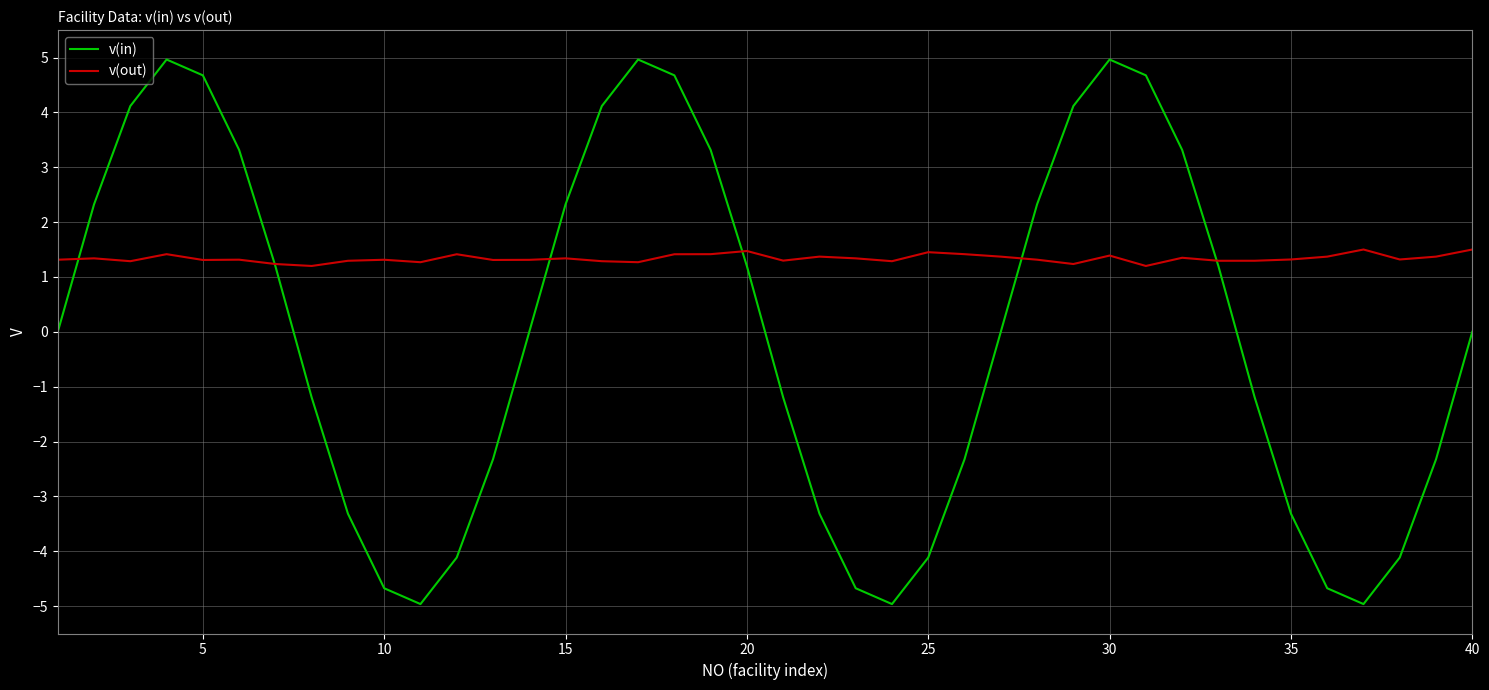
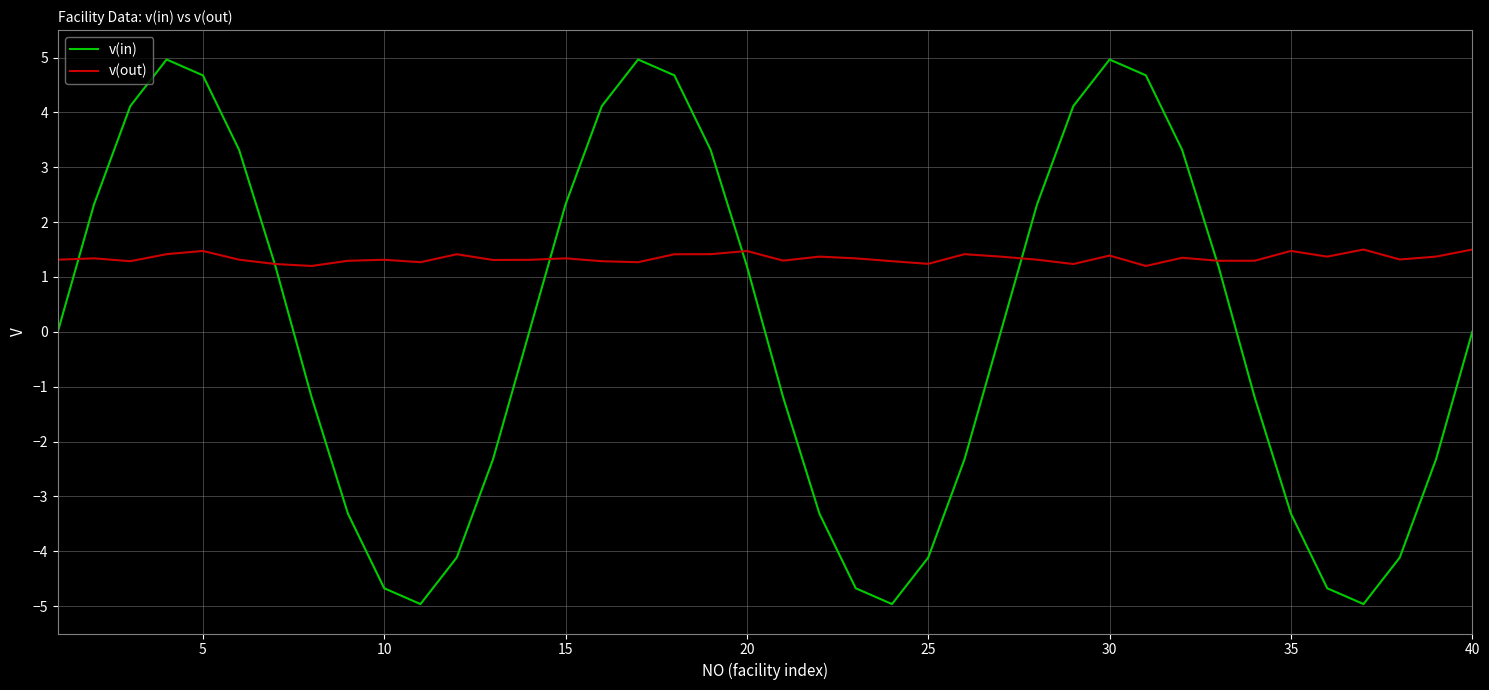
v(out), 5: 1.3 -> 1.5
v(out), 25: 1.5 -> 1.2
v(out), 35: 1.3 -> 1.5
